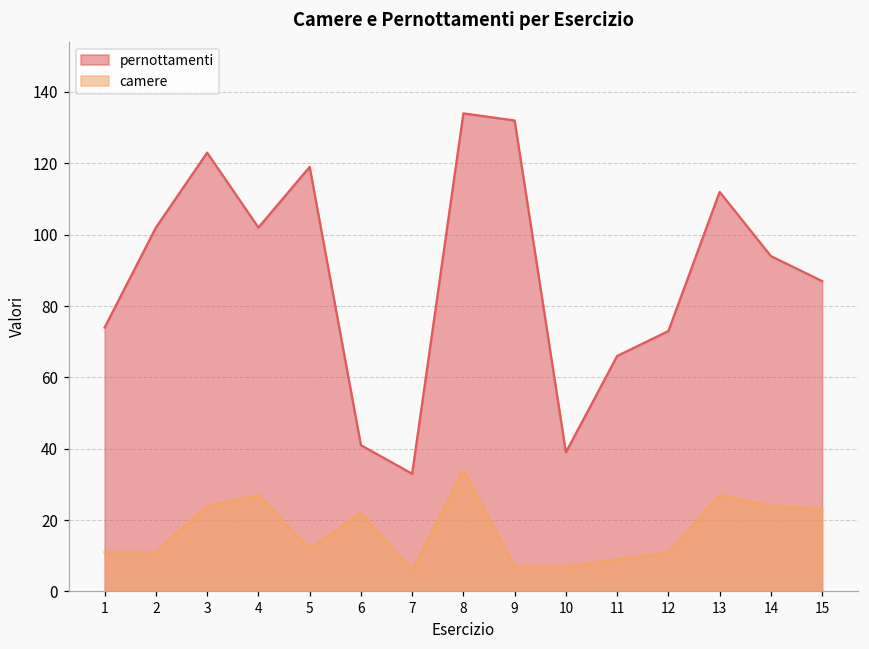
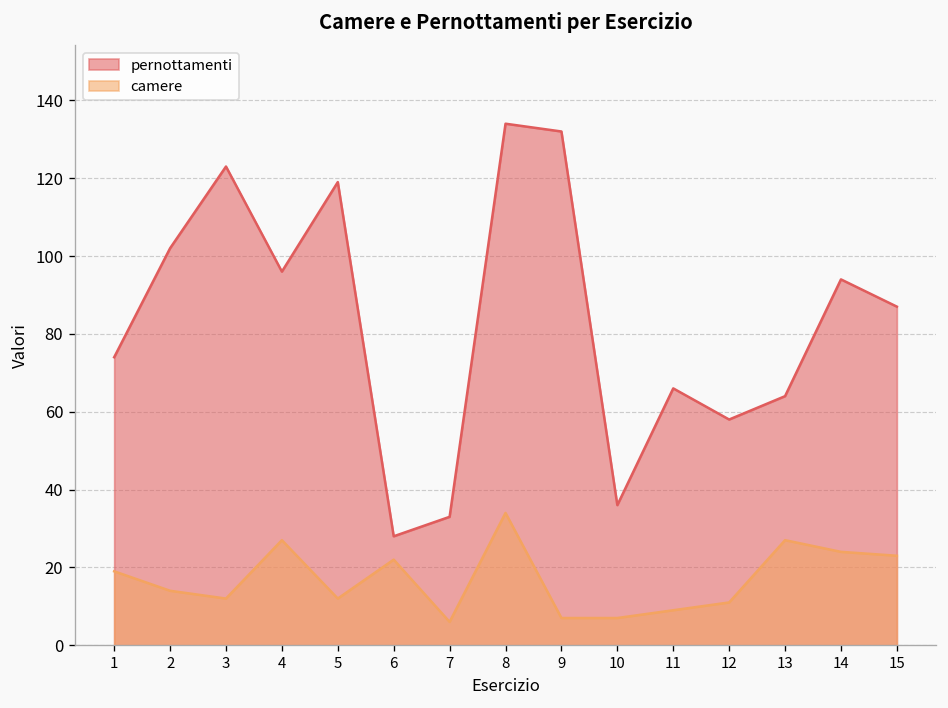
camere, 1: 11 -> 19
camere, 2: 11 -> 14
camere, 3: 24 -> 12
pernottamenti, 4: 102 -> 96
pernottamenti, 6: 41 -> 28
pernottamenti, 10: 39 -> 36
pernottamenti, 12: 73 -> 58
pernottamenti, 13: 112 -> 64
